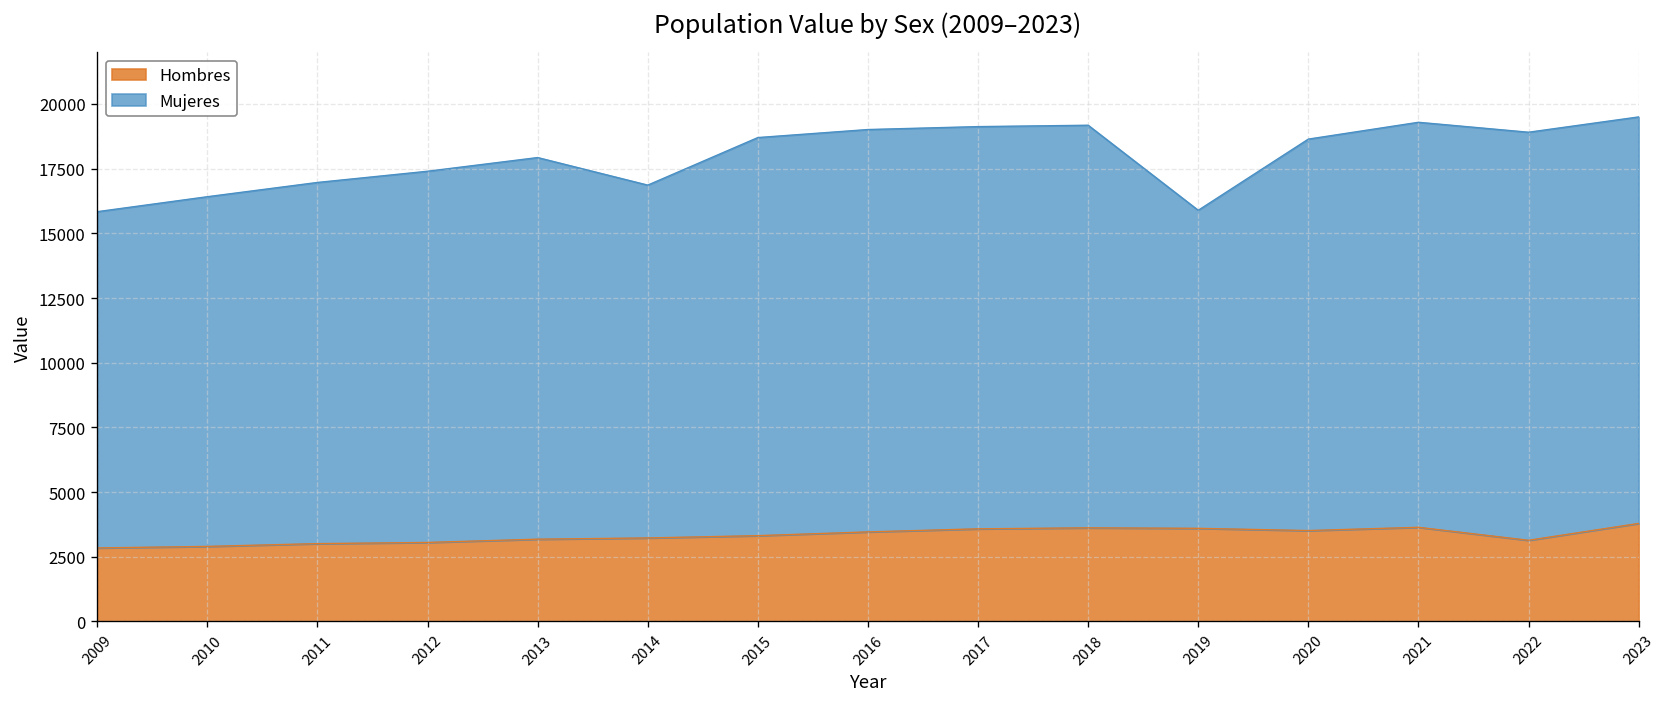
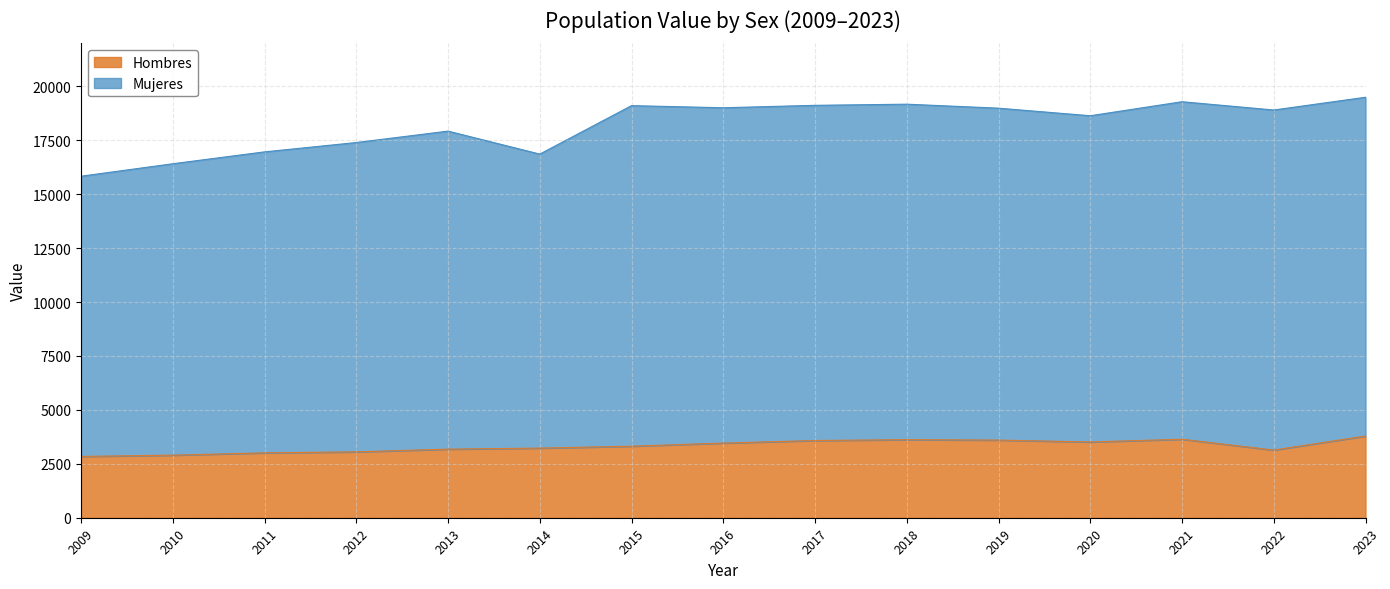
Mujeres, 2015: 15400 -> 15800
Mujeres, 2019: 12300 -> 15400
